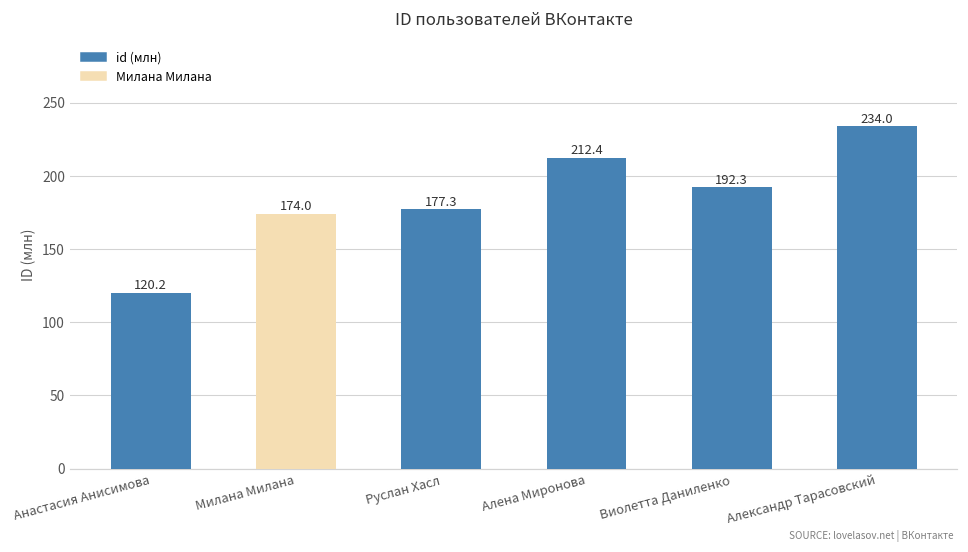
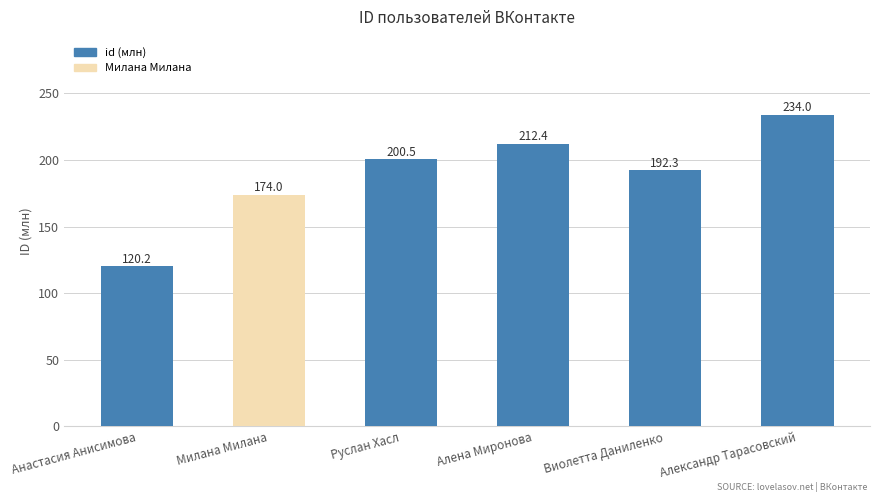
Руслан Хасл: 177.3 -> 200.5
